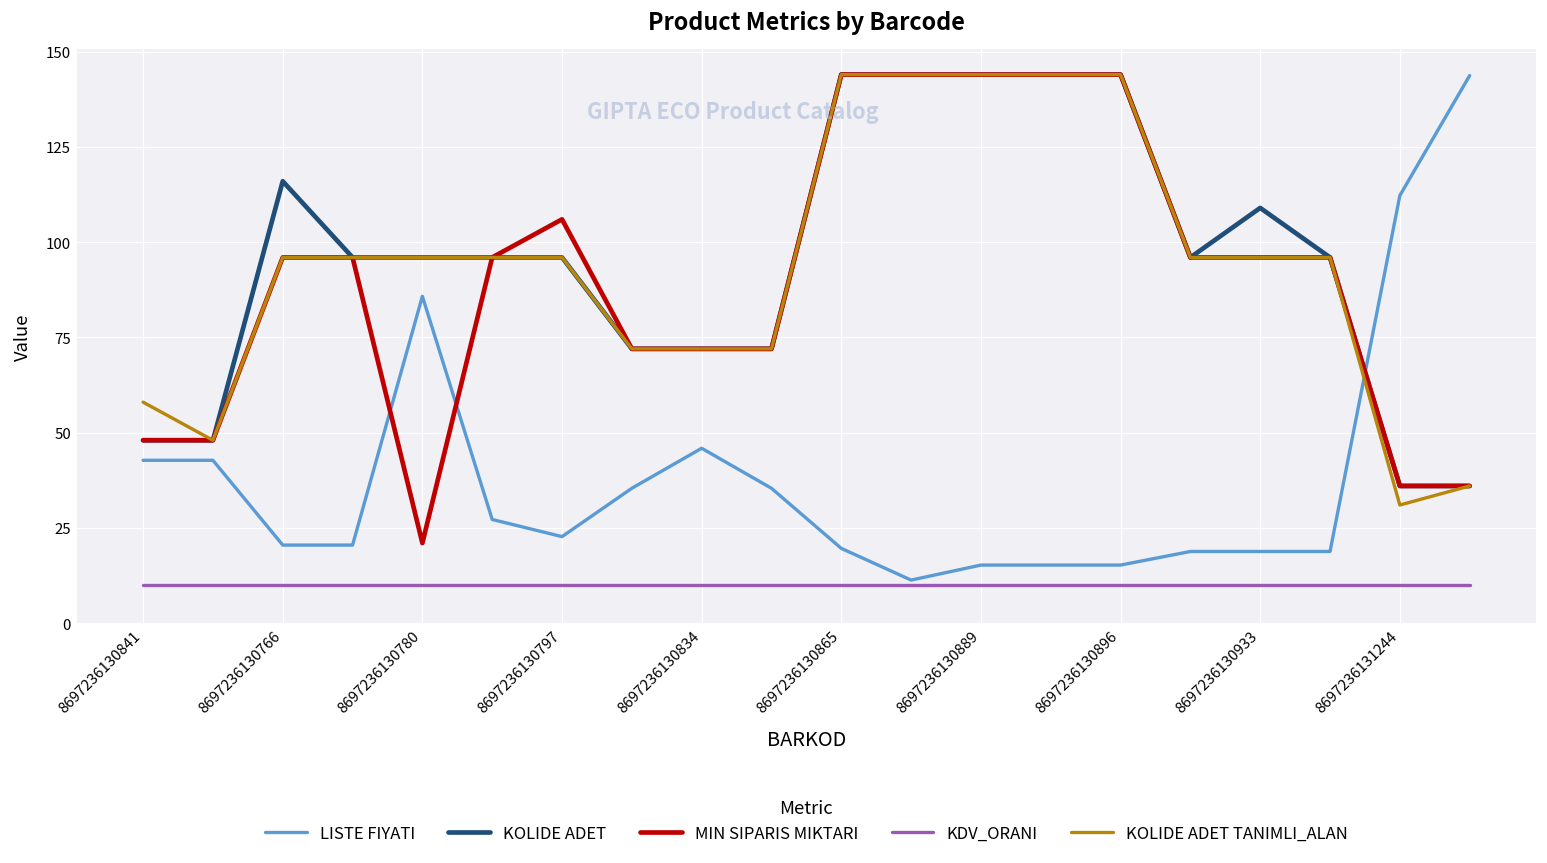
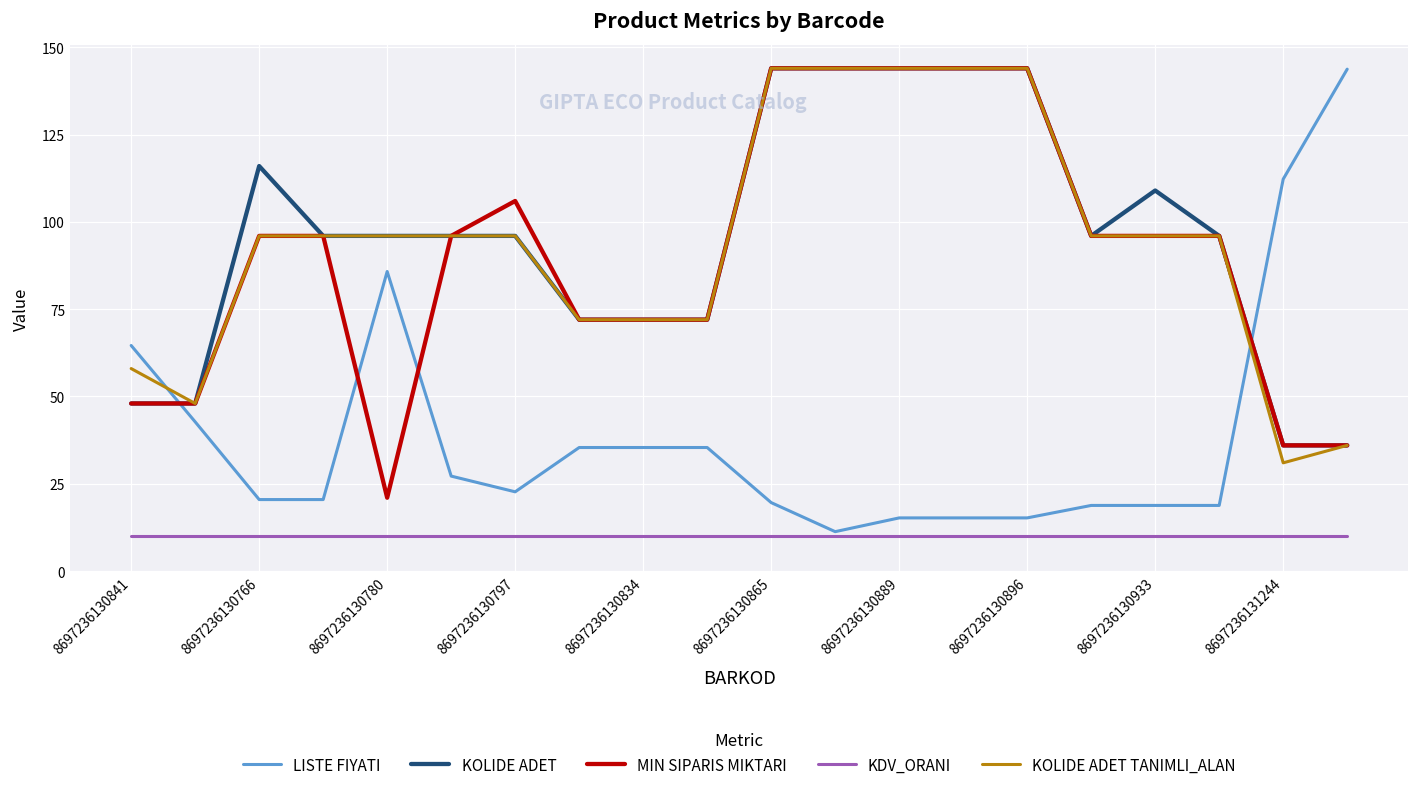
LISTE FIYATI, 8697236130841: 43 -> 65
LISTE FIYATI, 8697236130834: 46 -> 35
